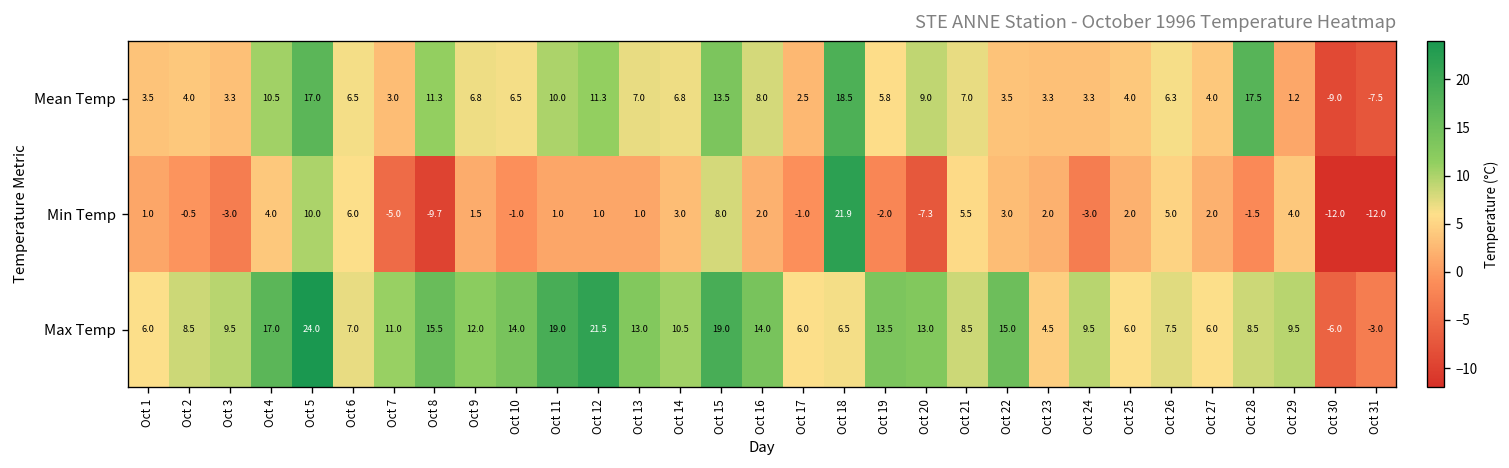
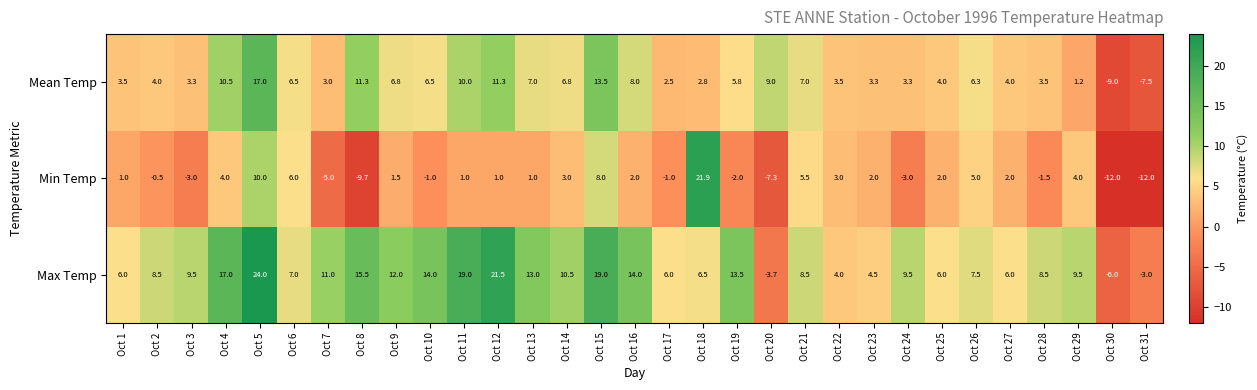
Mean Temp, Oct 18: 18.5 -> 2.8
Mean Temp, Oct 28: 17.5 -> 3.5
Max Temp, Oct 20: 13.0 -> -3.7
Max Temp, Oct 22: 15.0 -> 4.0
